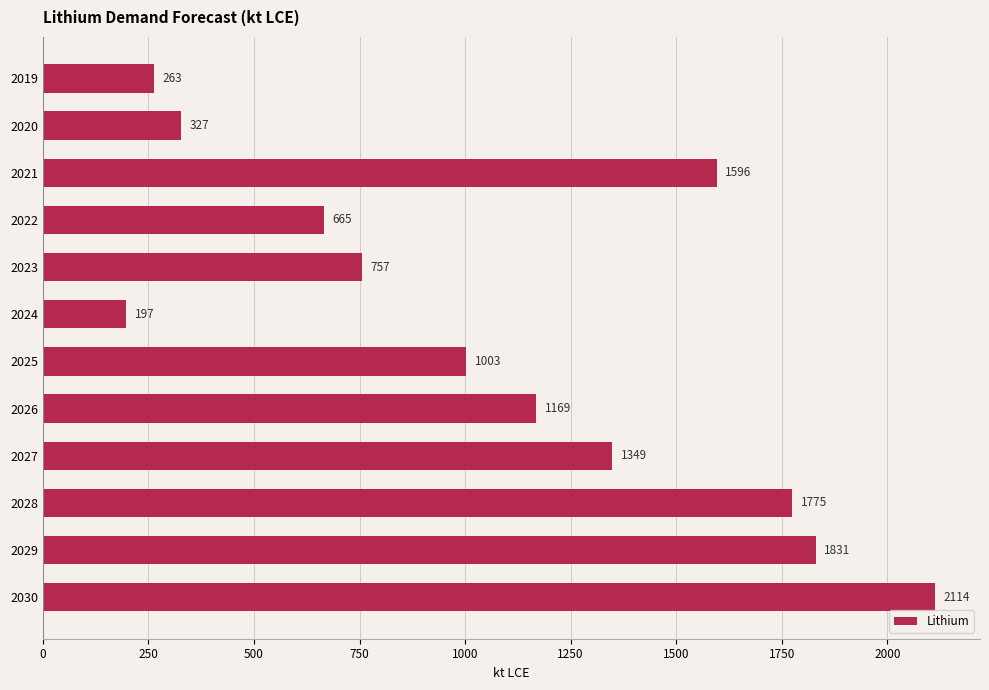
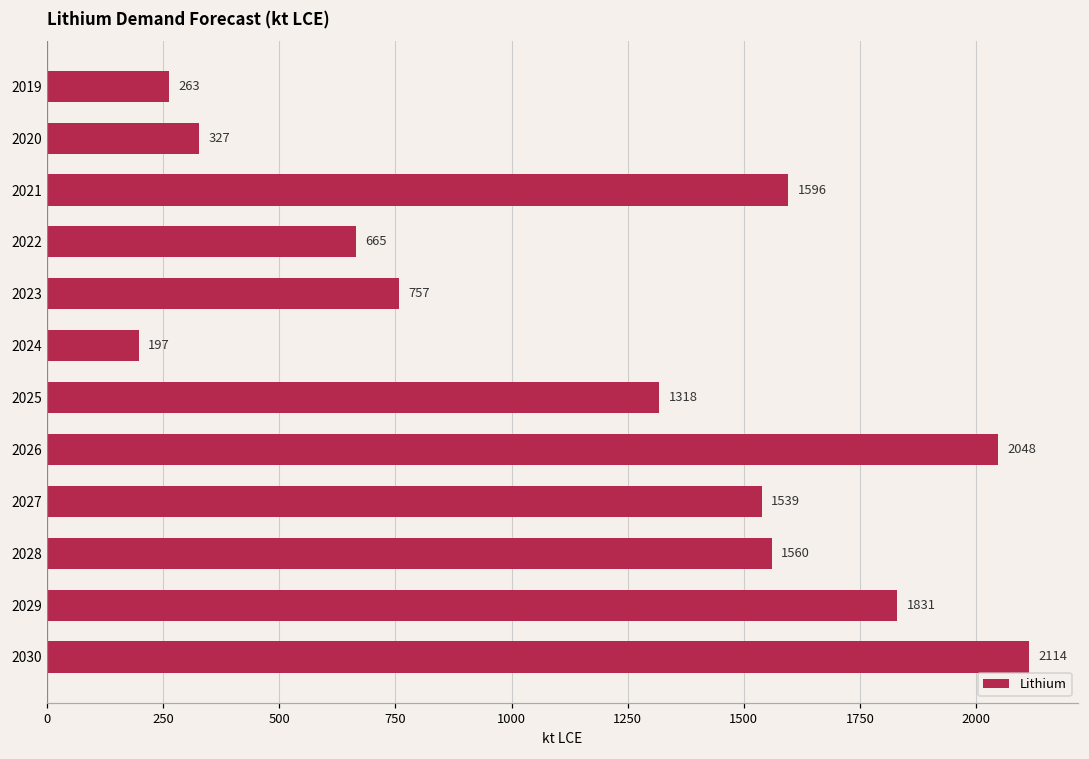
2025: 1003 -> 1318
2026: 1169 -> 2048
2027: 1349 -> 1539
2028: 1775 -> 1560
